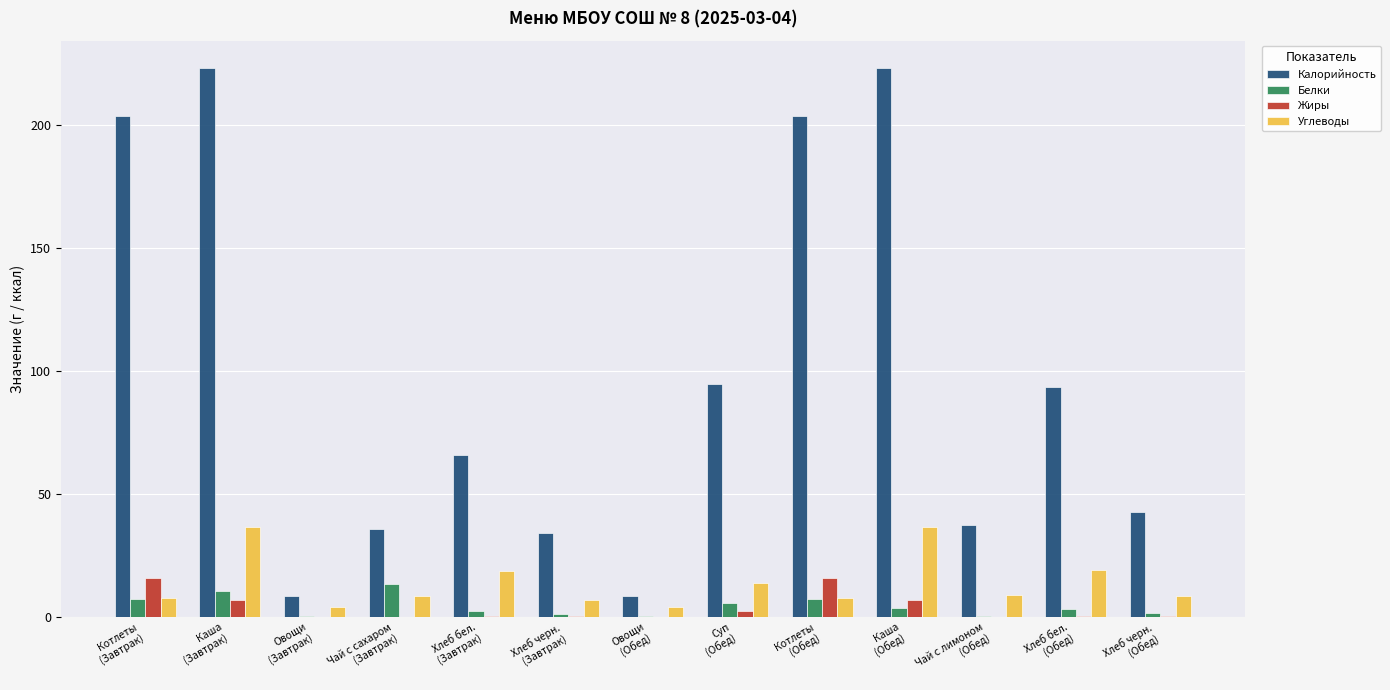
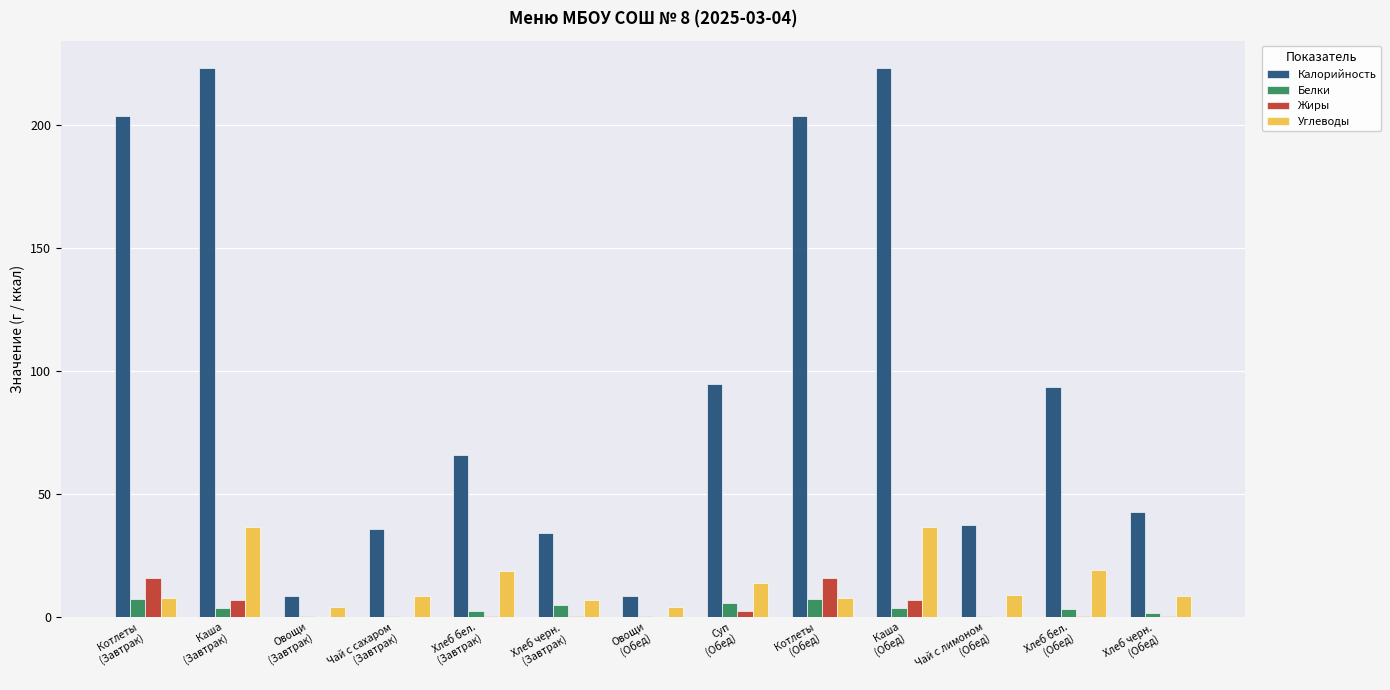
Белки, Каша (Завтрак): 11 -> 4
Белки, Чай с сахаром (Завтрак): 14 -> 0
Белки, Хлеб черн. (Завтрак): 1 -> 5
